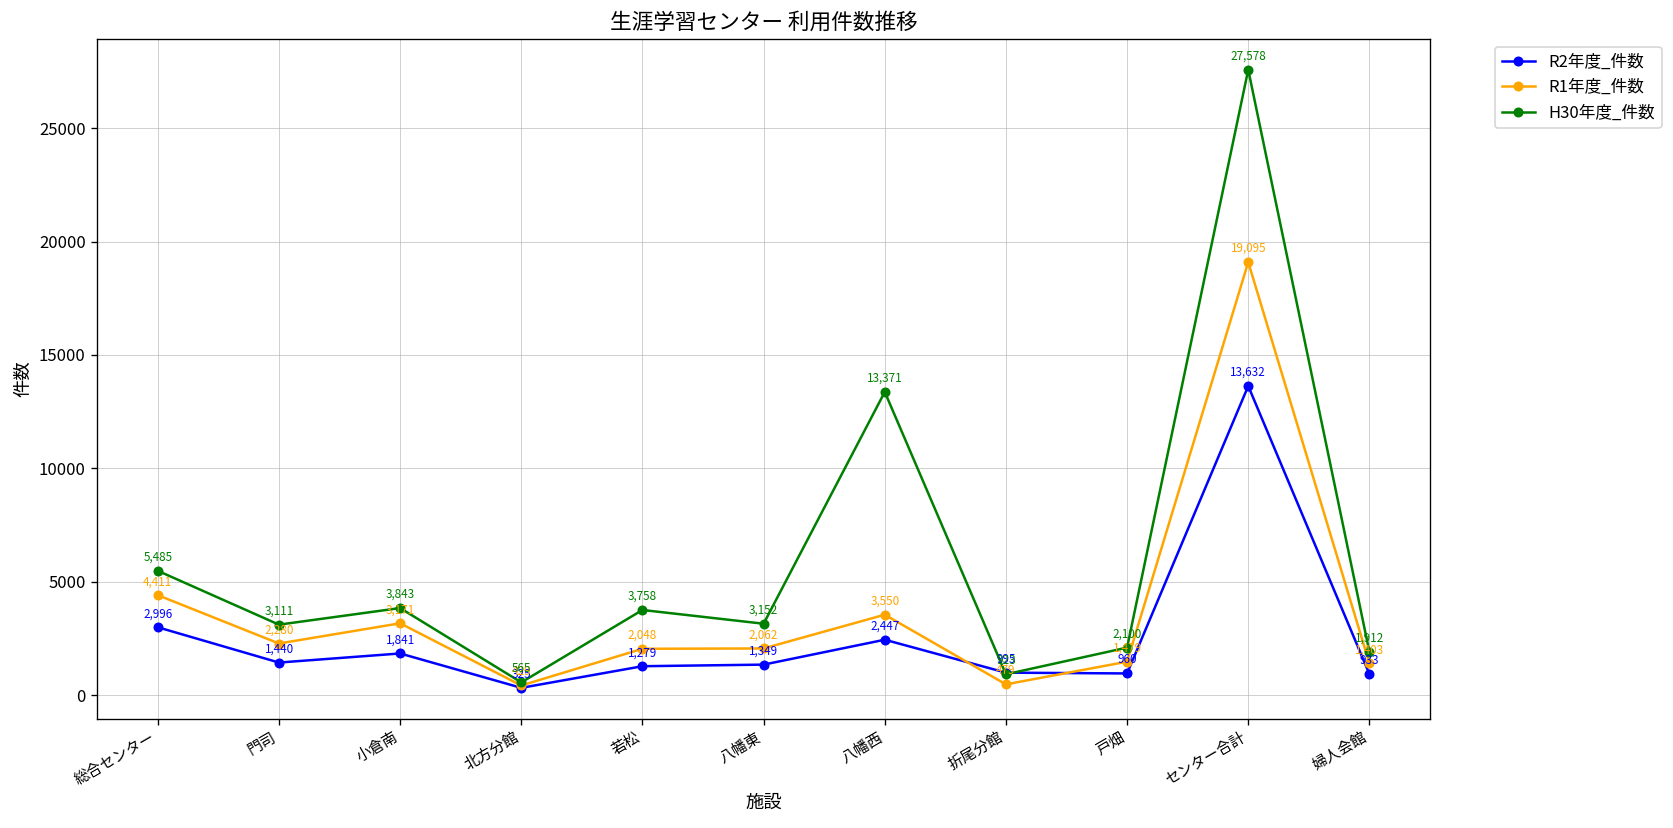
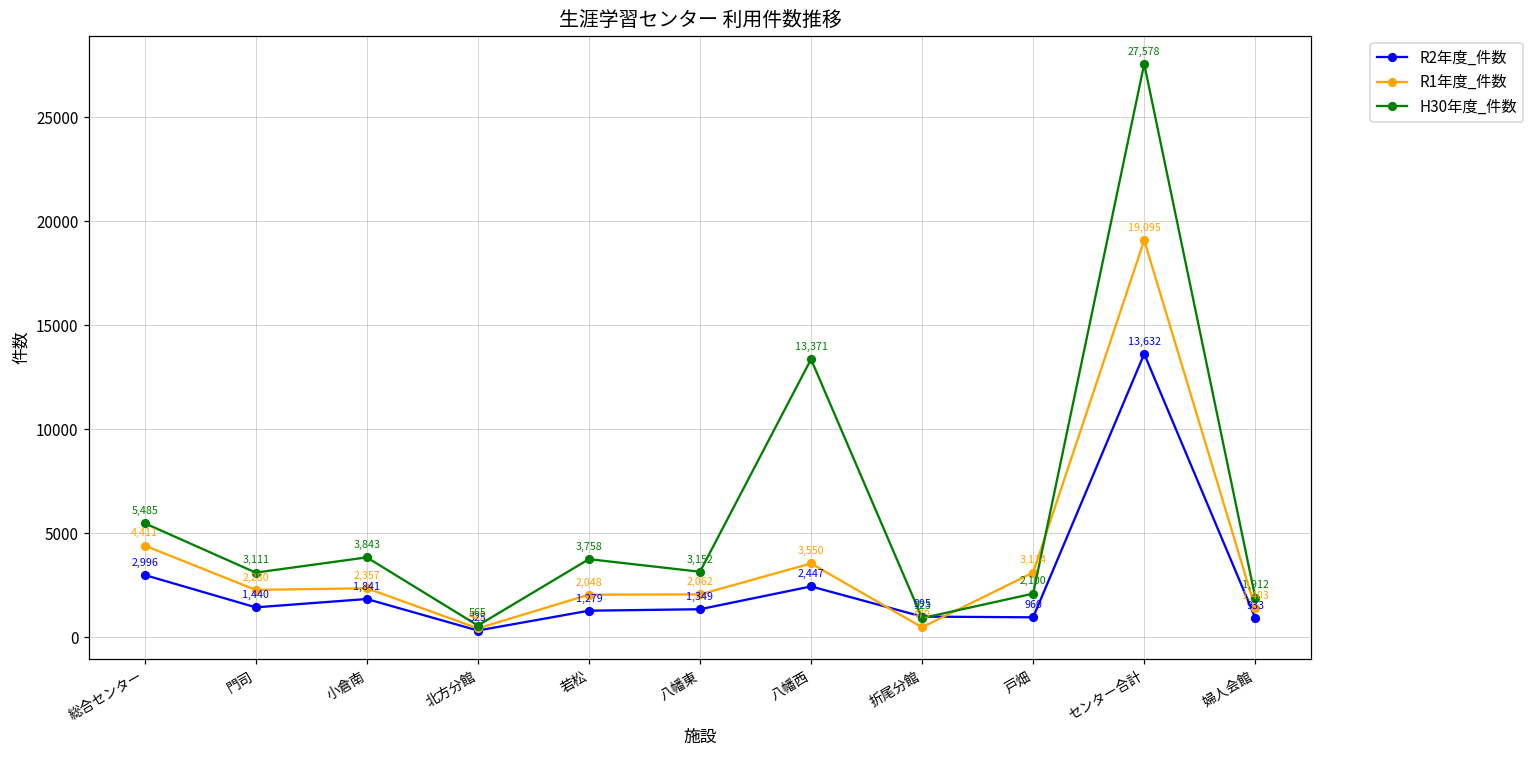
R1年度_件数, 小倉南: 3,171 -> 2,357
R1年度_件数, 戸畑: 1,479 -> 3,114
